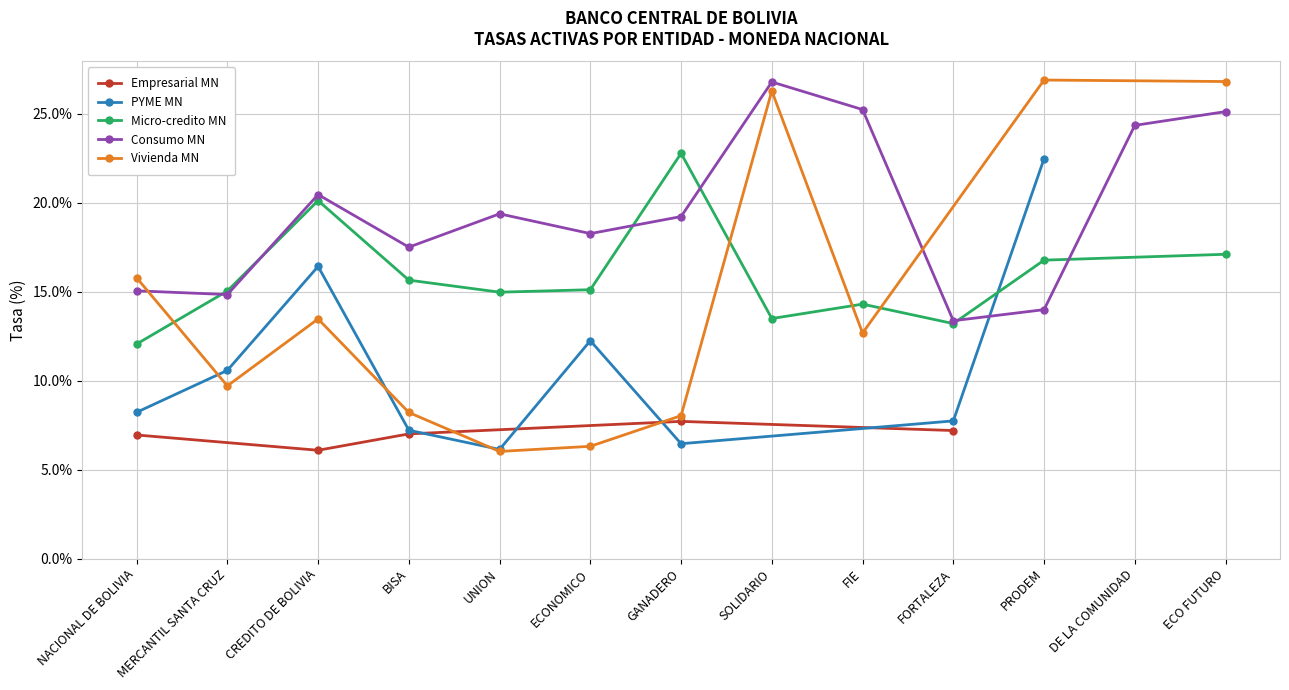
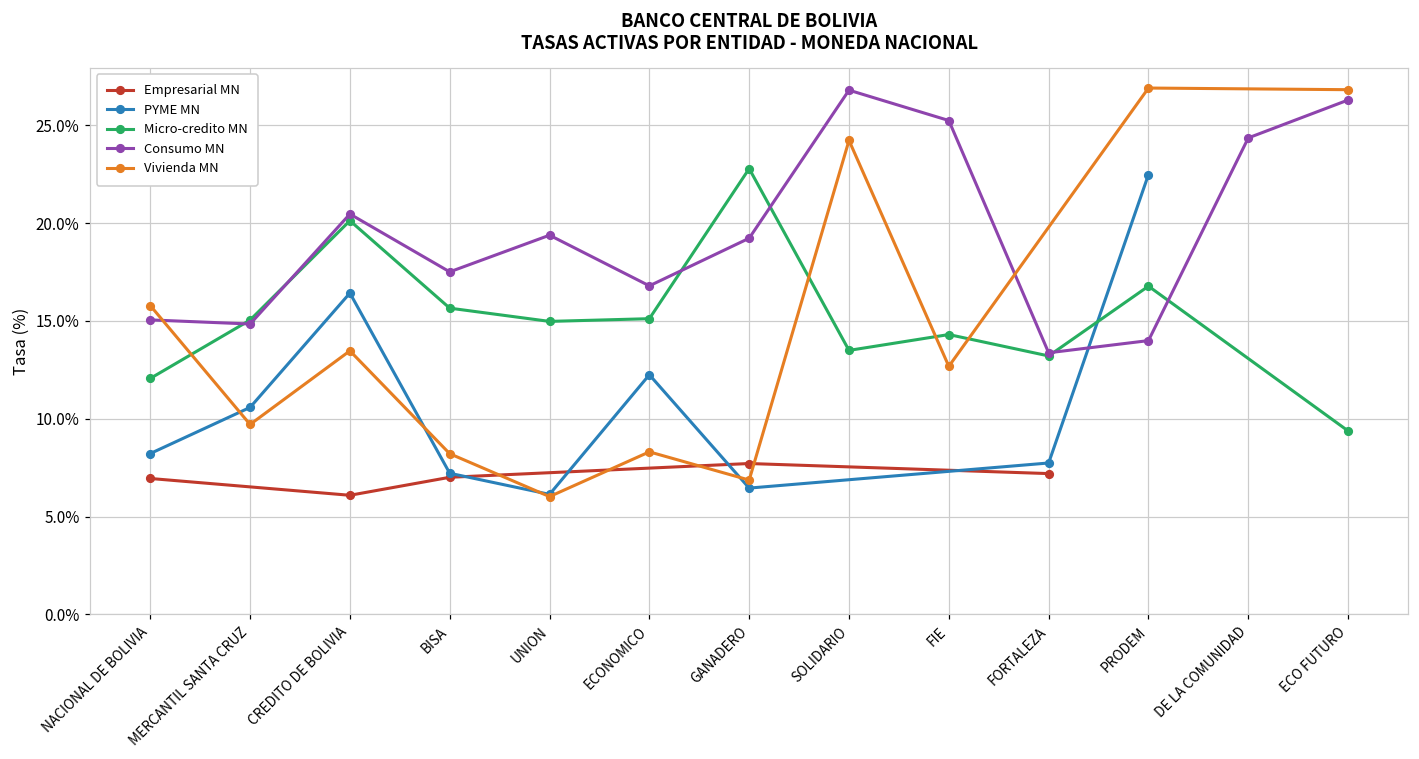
Consumo MN, ECONOMICO: 18.3% -> 16.8%
Vivienda MN, ECONOMICO: 6.3% -> 8.3%
Vivienda MN, GANADERO: 8.0% -> 6.9%
Vivienda MN, SOLIDARIO: 26.3% -> 24.2%
Micro-credito MN, ECO FUTURO: 17.1% -> 9.4%
Consumo MN, ECO FUTURO: 25.1% -> 26.3%
